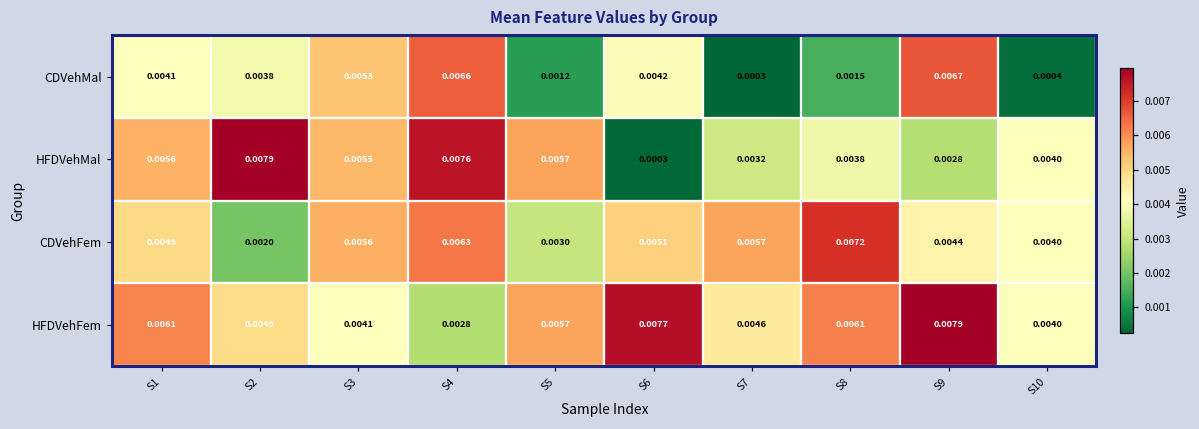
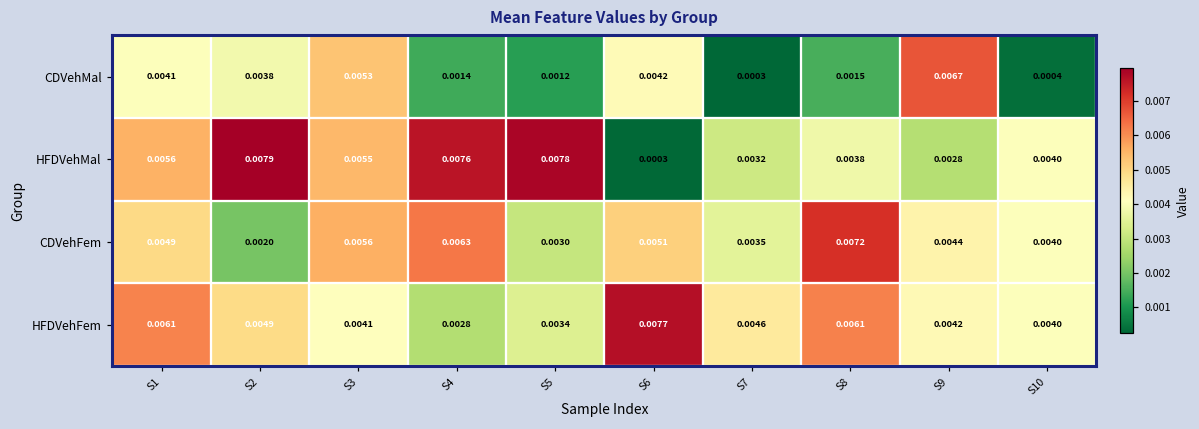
CDVehMal, S4: 0.0066 -> 0.0014
HFDVehMal, S5: 0.0057 -> 0.0078
CDVehFem, S7: 0.0057 -> 0.0035
HFDVehFem, S5: 0.0057 -> 0.0034
HFDVehFem, S9: 0.0079 -> 0.0042
